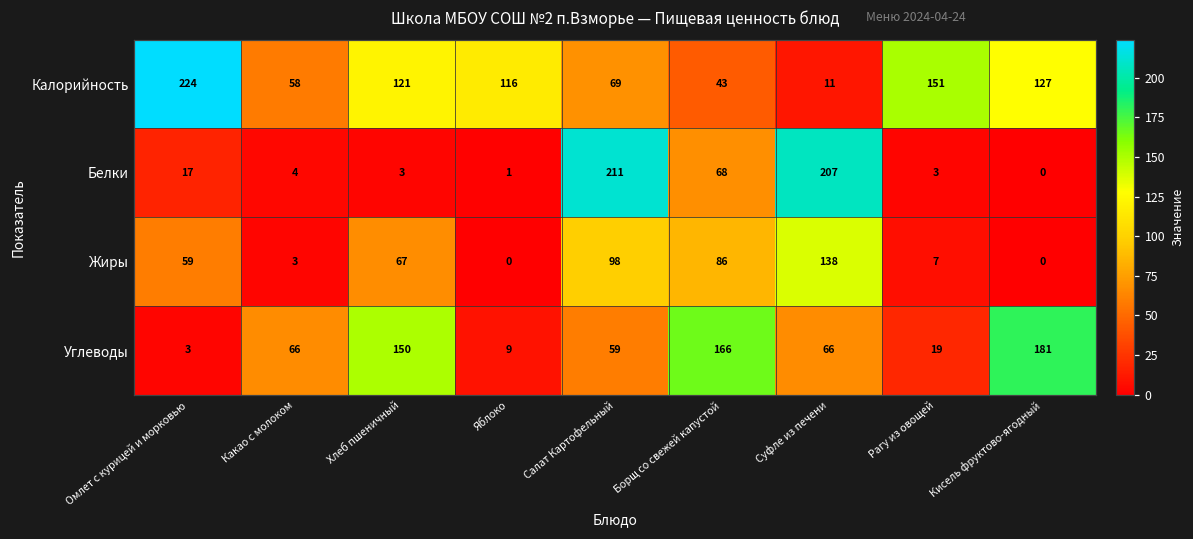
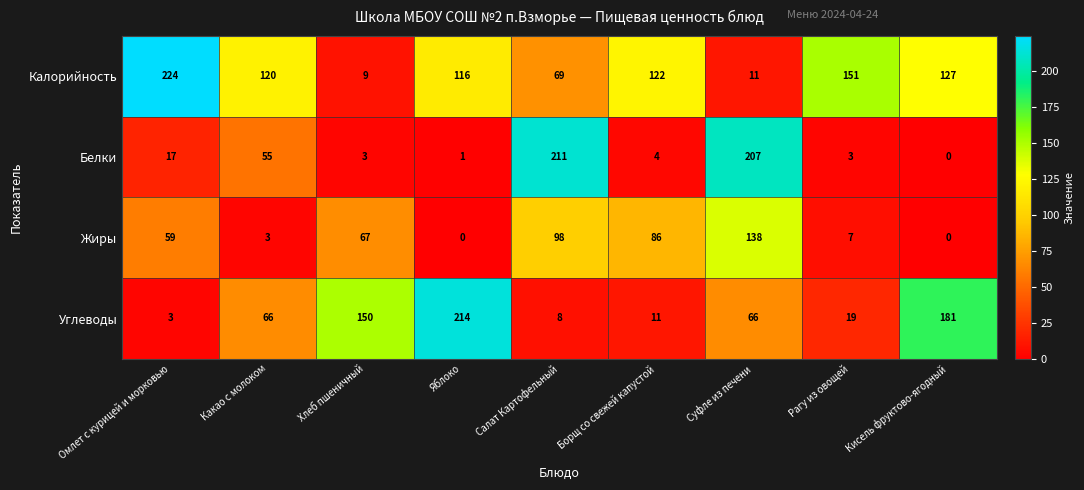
Калорийность, Какао с молоком: 58 -> 120
Калорийность, Хлеб пшеничный: 121 -> 9
Калорийность, Борщ со свежей капустой: 43 -> 122
Белки, Какао с молоком: 4 -> 55
Белки, Борщ со свежей капустой: 68 -> 4
Углеводы, Яблоко: 9 -> 214
Углеводы, Салат Картофельный: 59 -> 8
Углеводы, Борщ со свежей капустой: 166 -> 11
